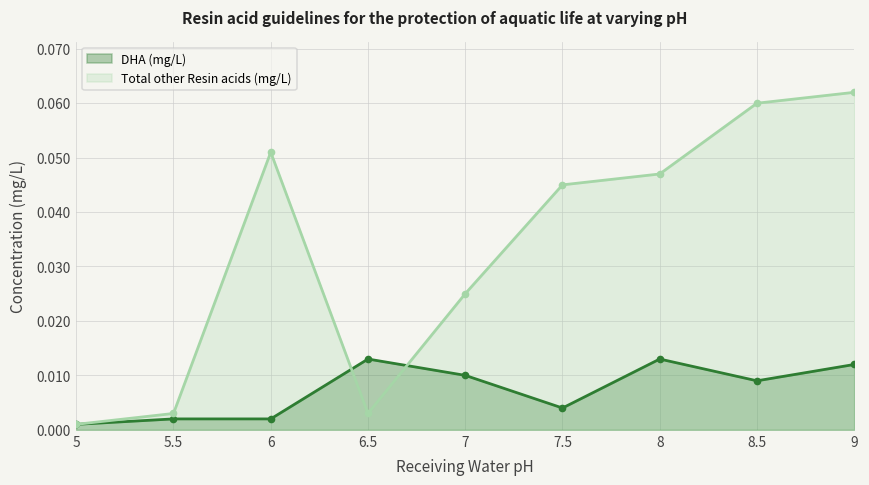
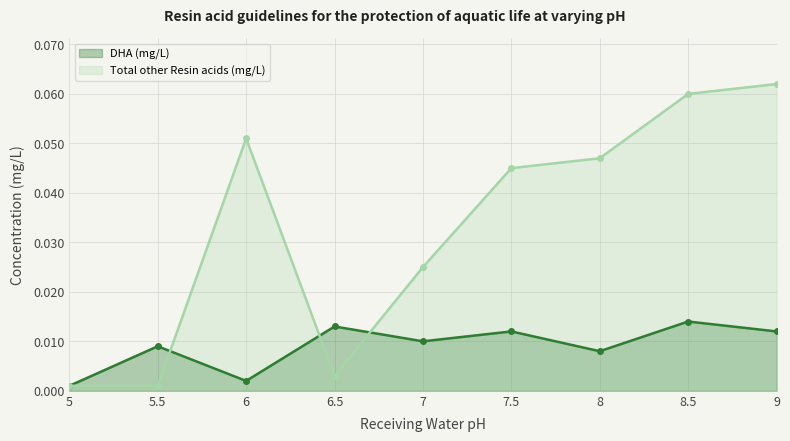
DHA (mg/L), 5.5: 0.002 -> 0.009
Total other Resin acids (mg/L), 5.5: 0.003 -> 0.001
DHA (mg/L), 7.5: 0.004 -> 0.012
DHA (mg/L), 8: 0.013 -> 0.008
DHA (mg/L), 8.5: 0.009 -> 0.014
